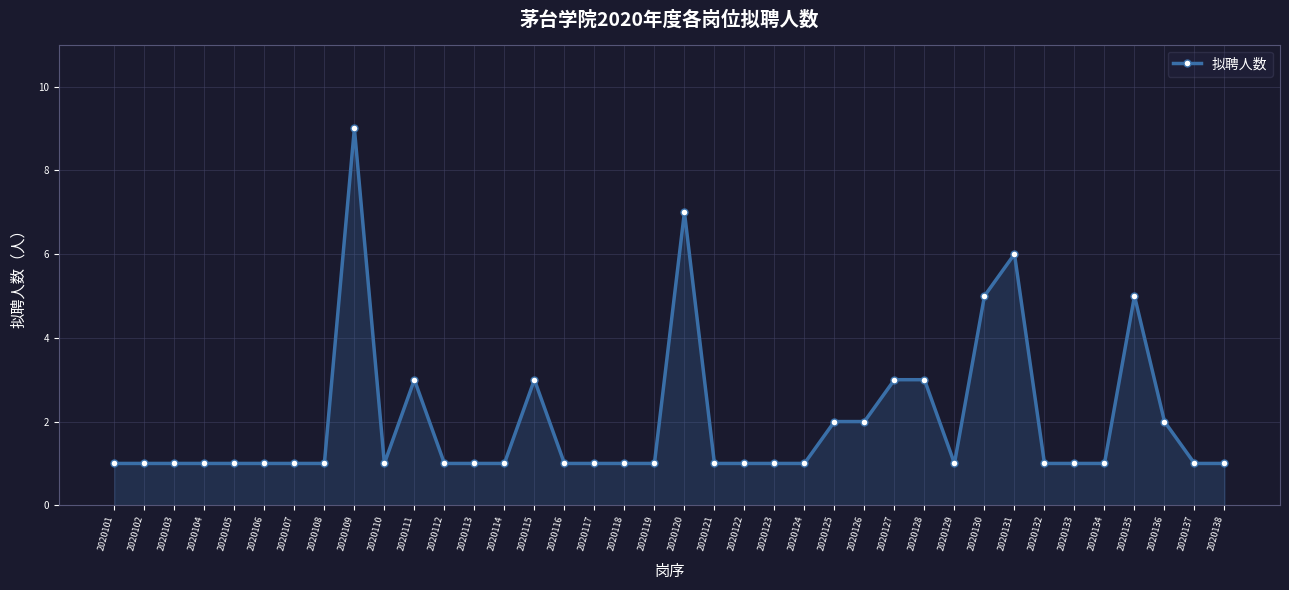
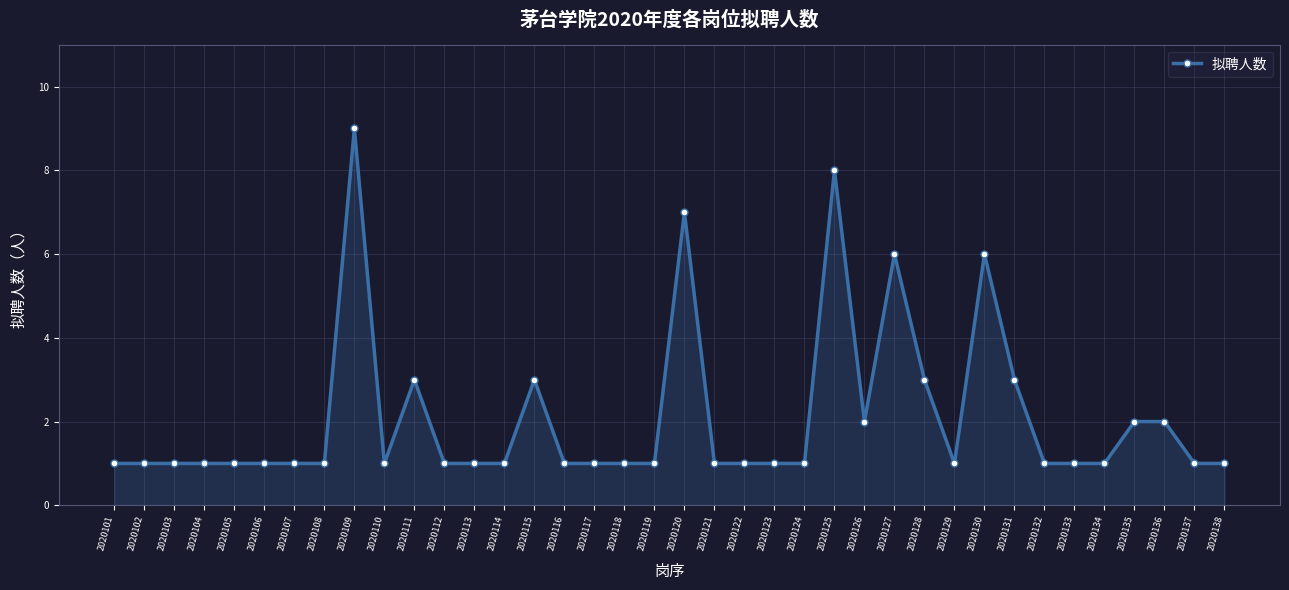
2020125: 2 -> 8
2020127: 3 -> 6
2020130: 5 -> 6
2020131: 6 -> 3
2020135: 5 -> 2
